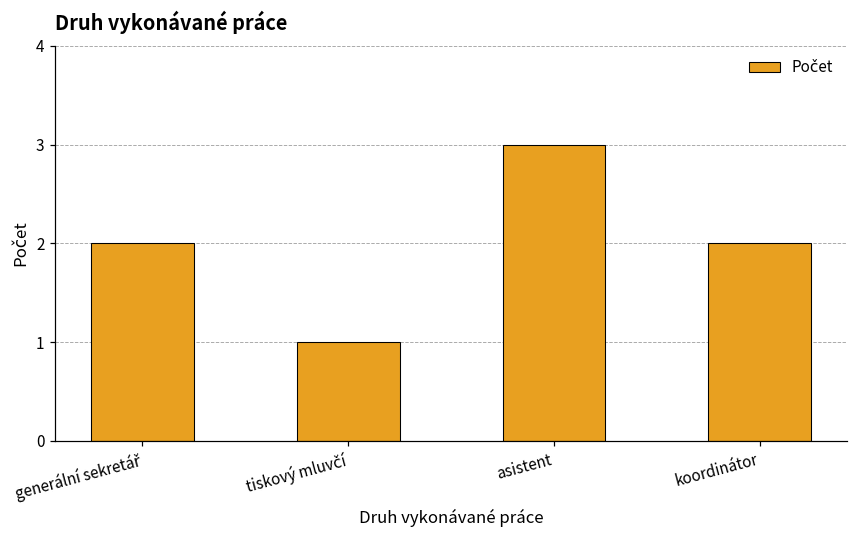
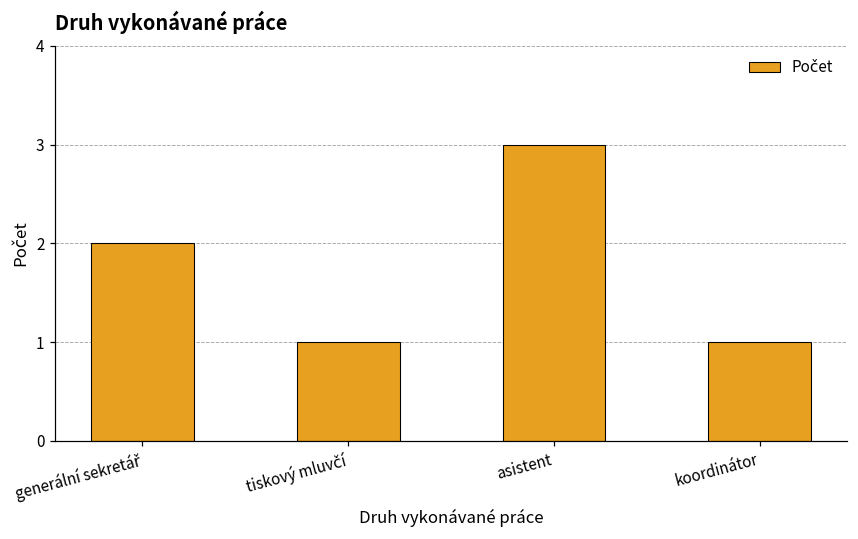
koordinátor: 2 -> 1
